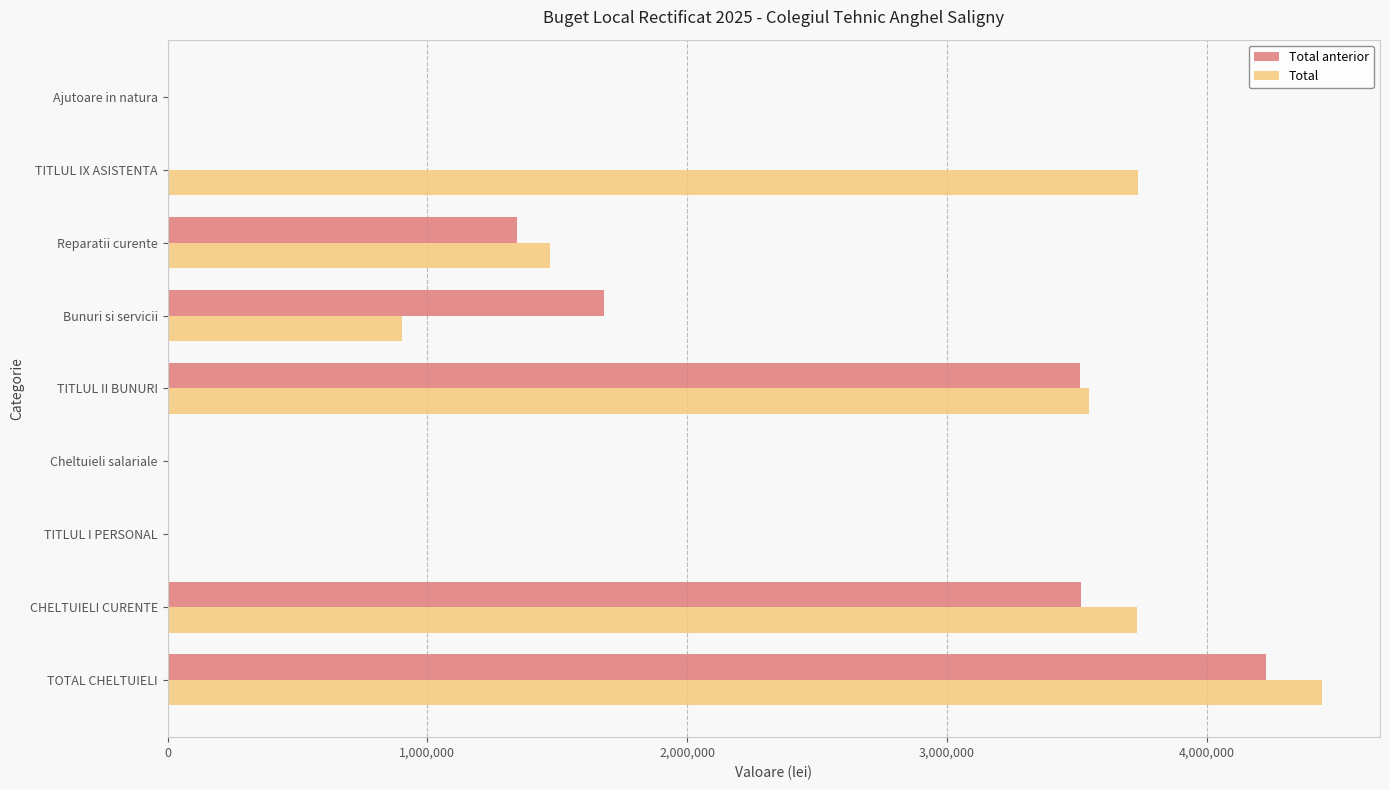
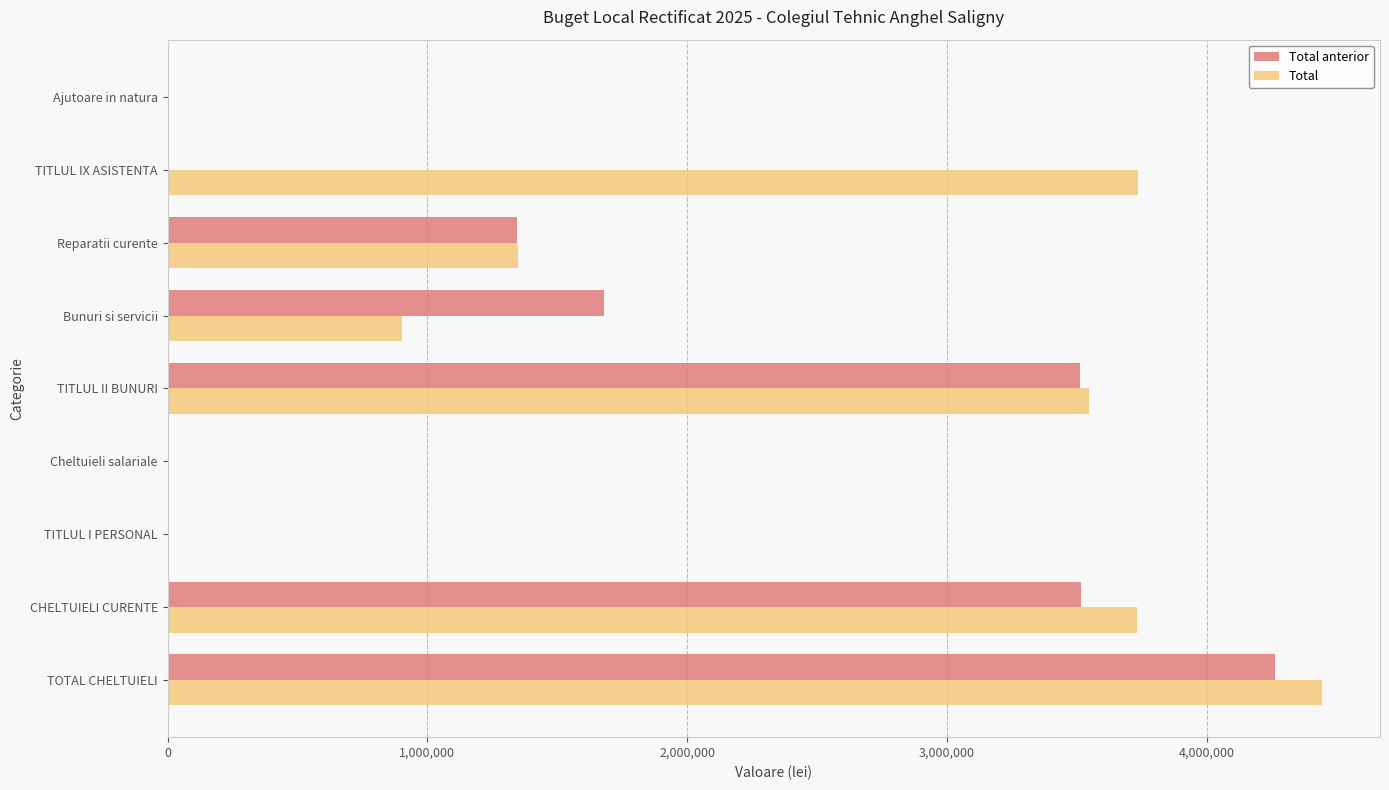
Total, Reparatii curente: 1,470,000 -> 1,350,000
Total anterior, TOTAL CHELTUIELI: 4,230,000 -> 4,260,000
